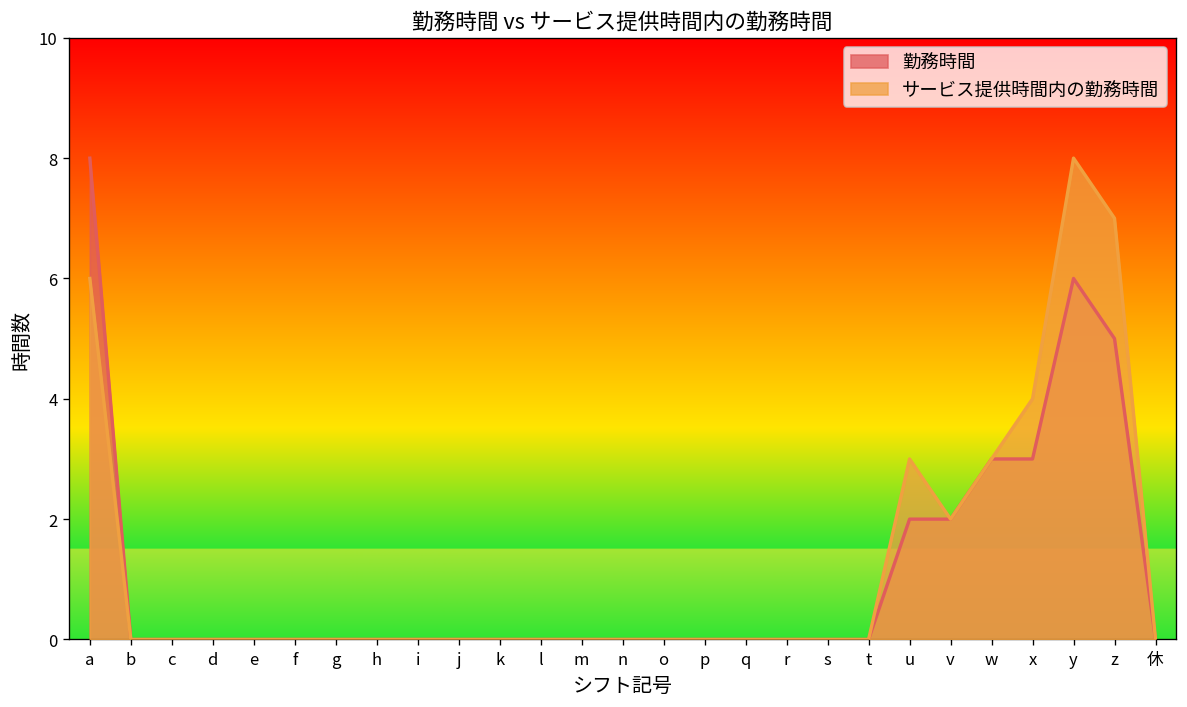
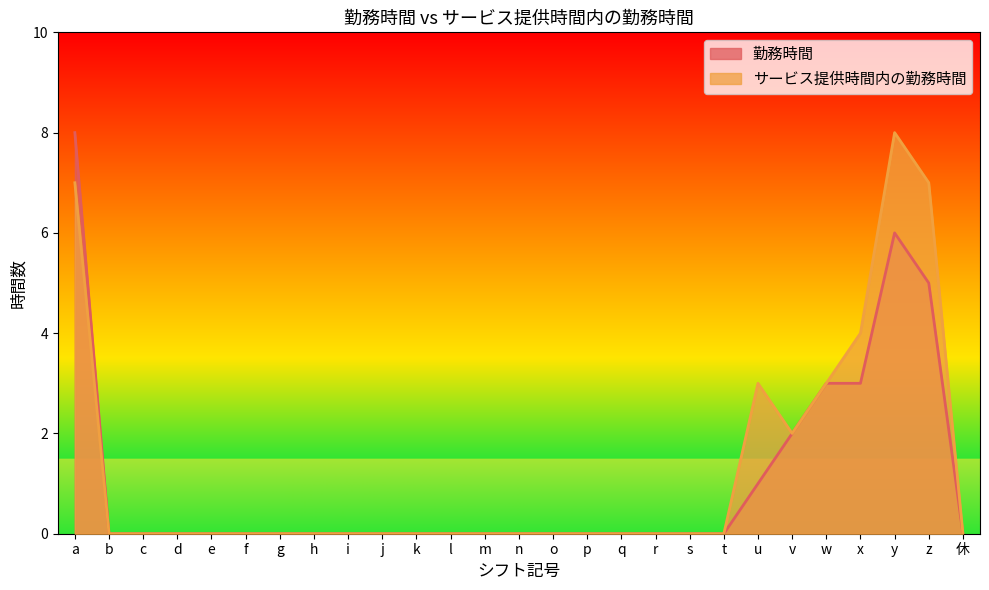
サービス提供時間内の勤務時間, a: 6 -> 7
勤務時間, u: 2 -> 1
